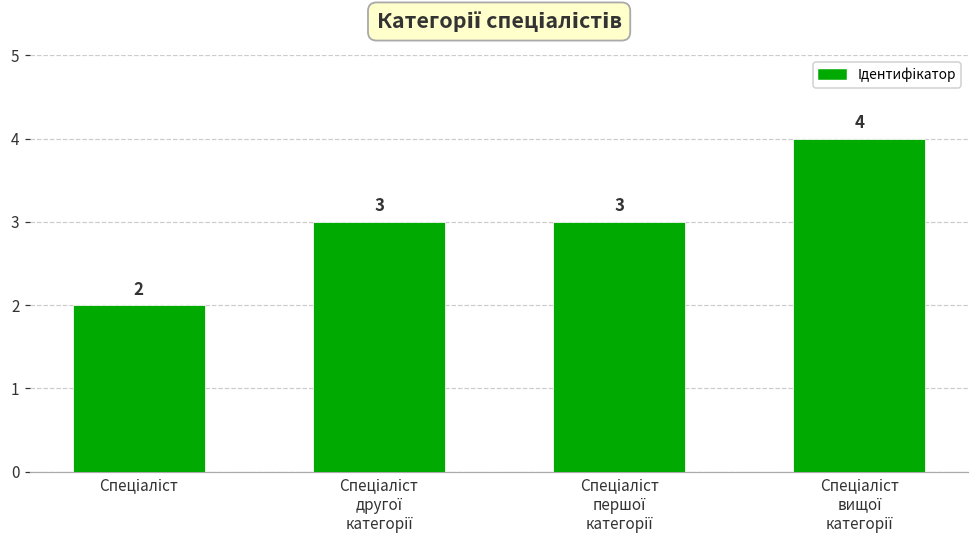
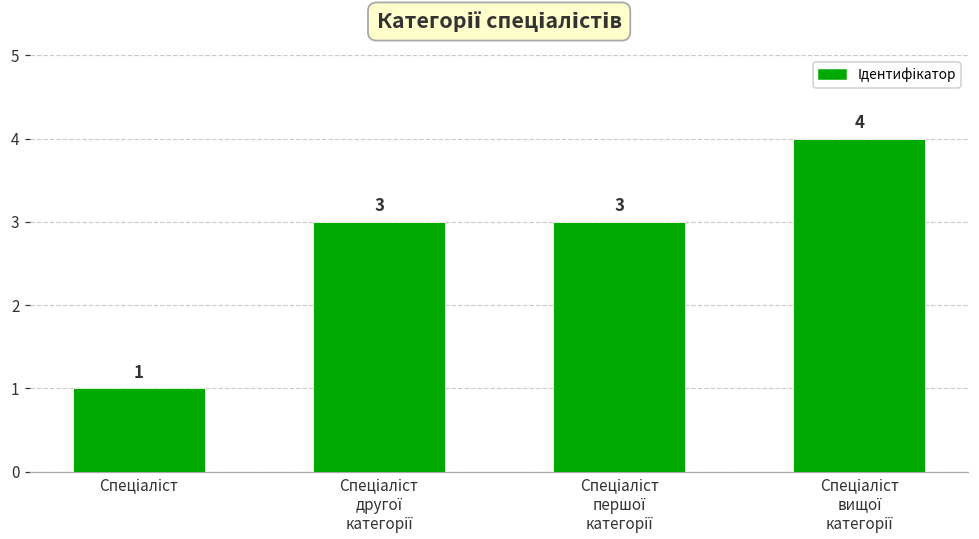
Спеціаліст: 2 -> 1
